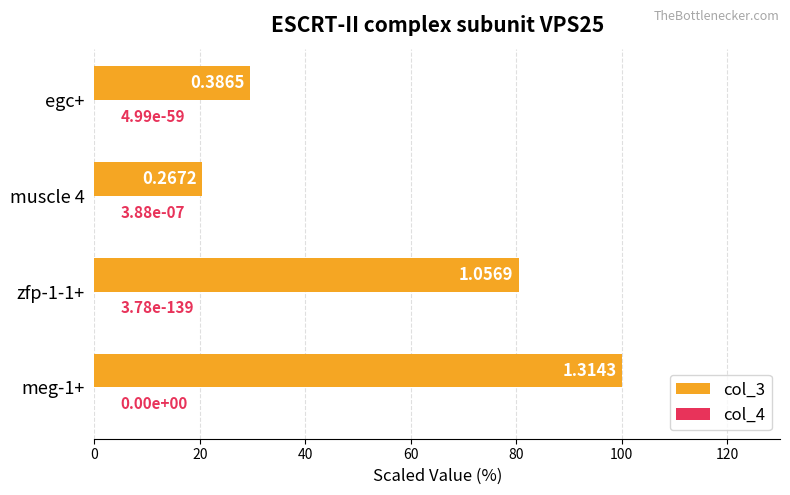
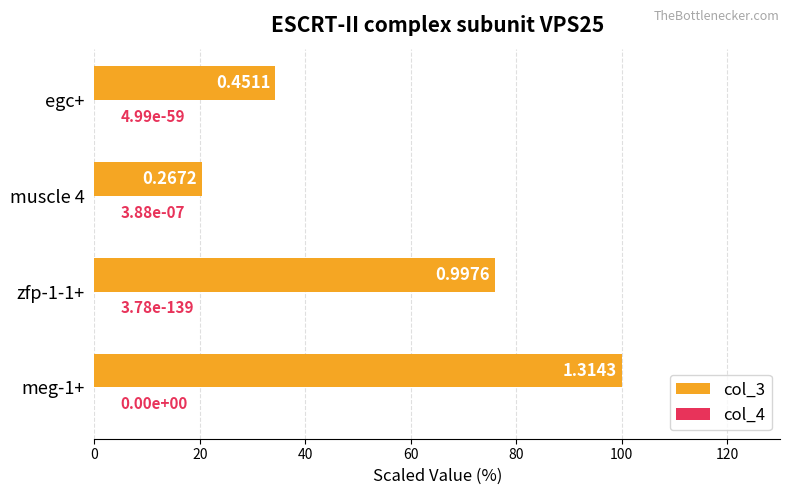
col_3, egc+: 0.3865 -> 0.4511
col_3, zfp-1-1+: 1.0569 -> 0.9976
